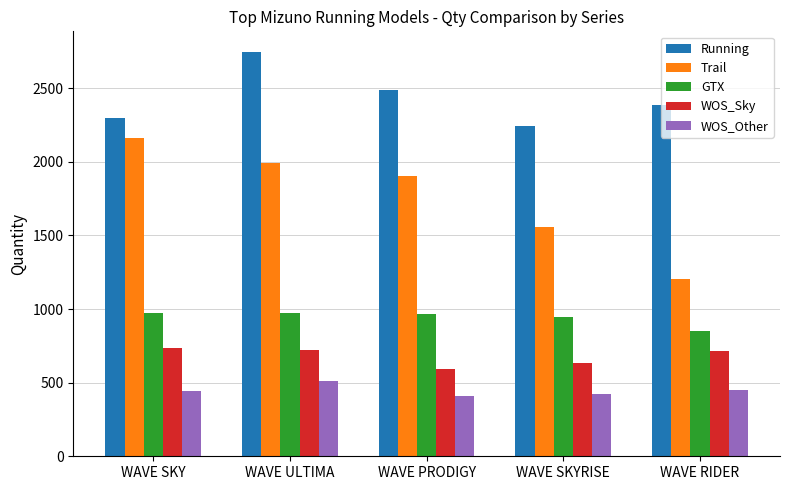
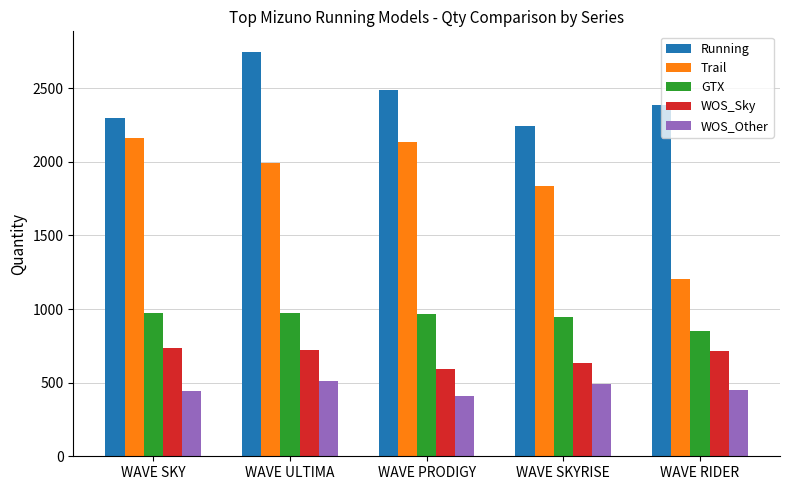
Trail, WAVE PRODIGY: 1910 -> 2140
Trail, WAVE SKYRISE: 1560 -> 1830
WOS_Other, WAVE SKYRISE: 430 -> 490
